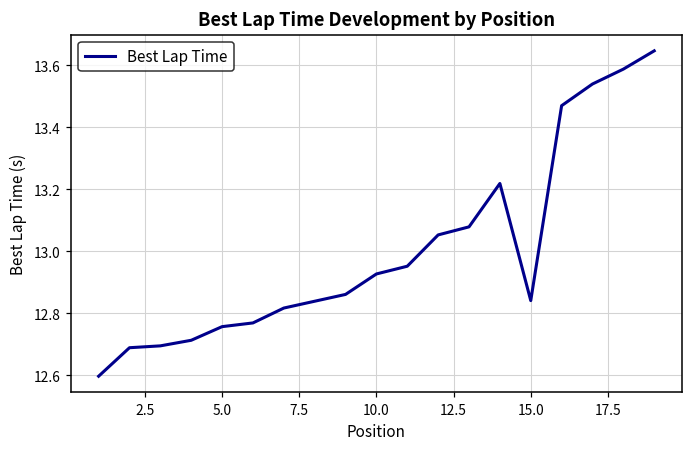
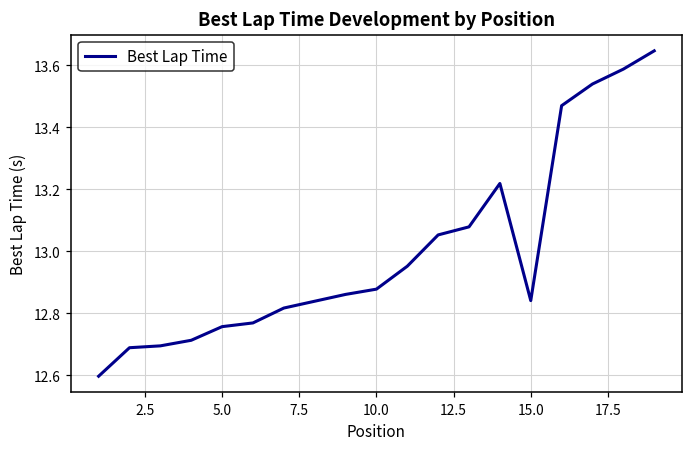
10.0: 12.93 -> 12.88
